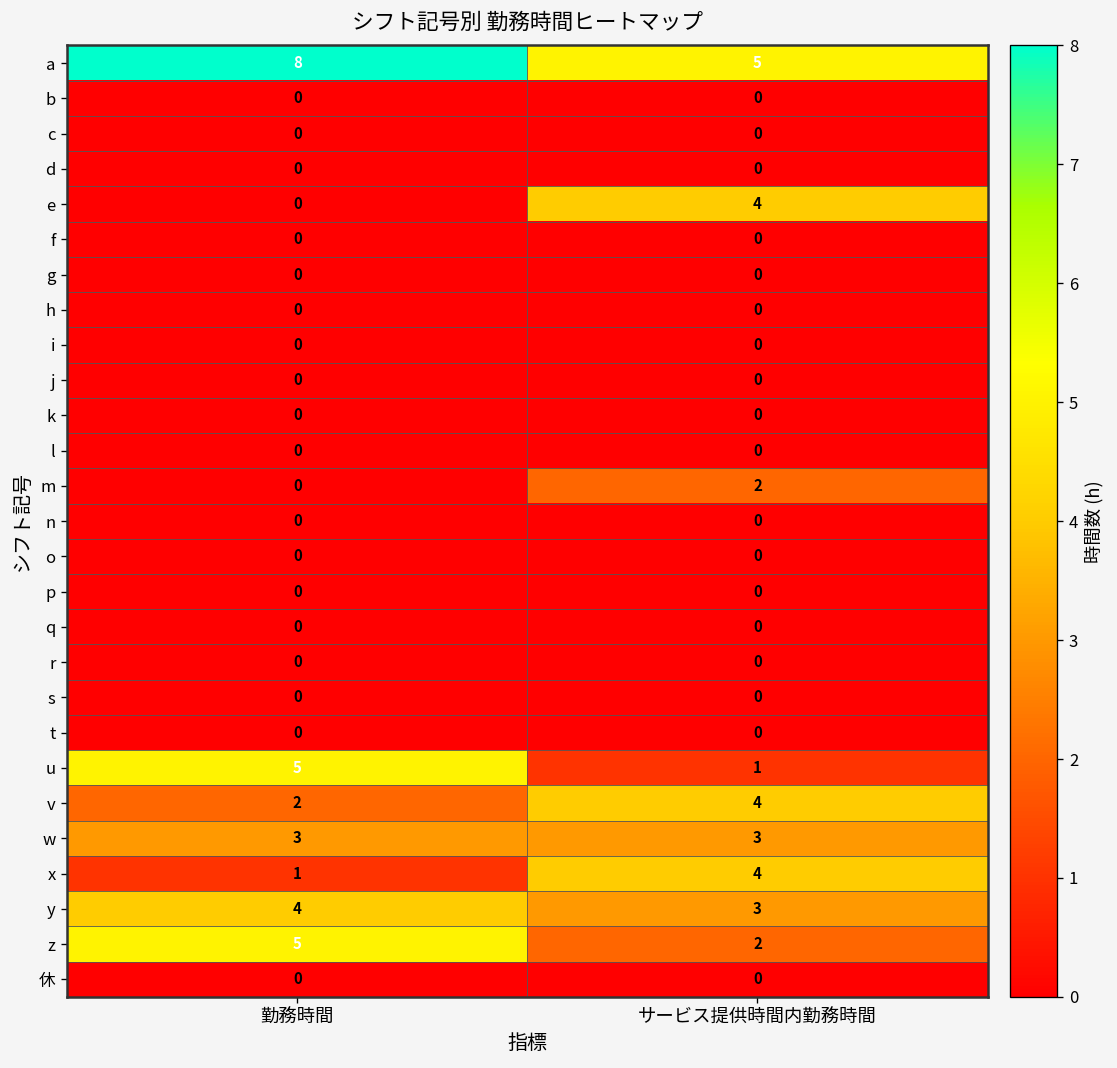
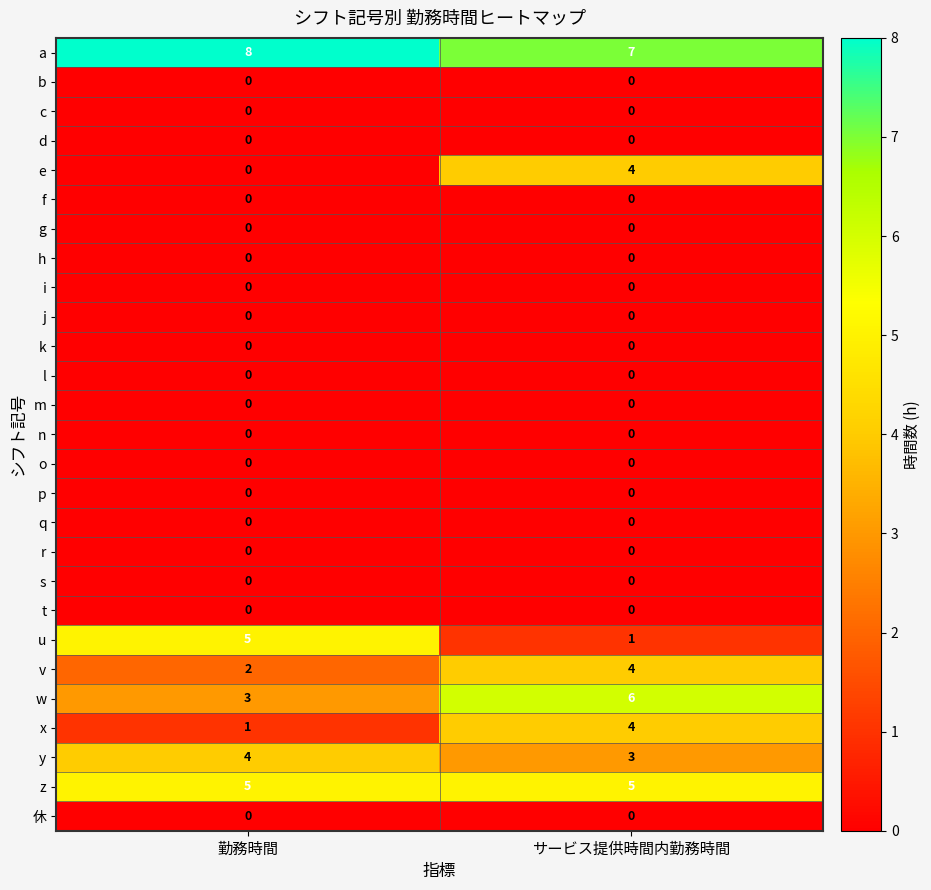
a, サービス提供時間内勤務時間: 5 -> 7
m, サービス提供時間内勤務時間: 2 -> 0
w, サービス提供時間内勤務時間: 3 -> 6
z, サービス提供時間内勤務時間: 2 -> 5
